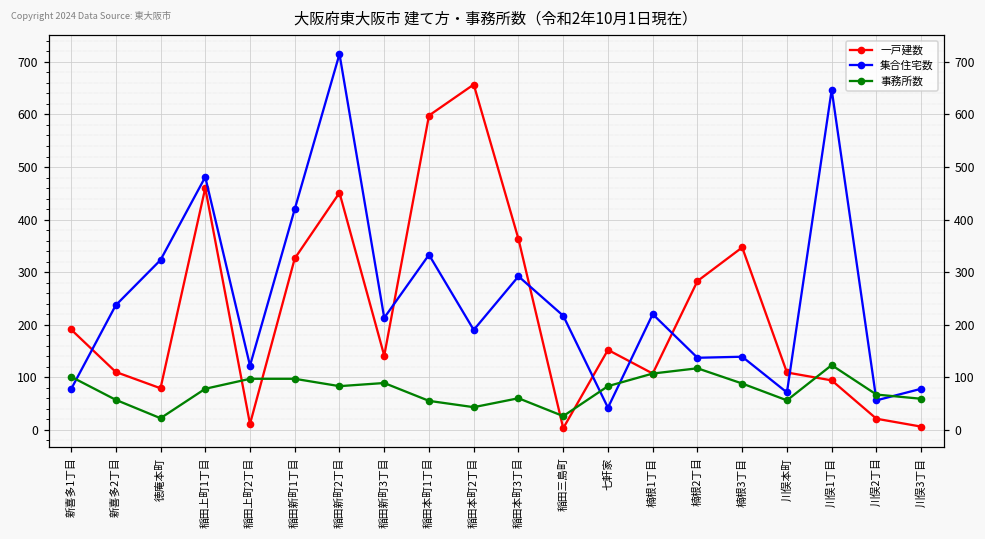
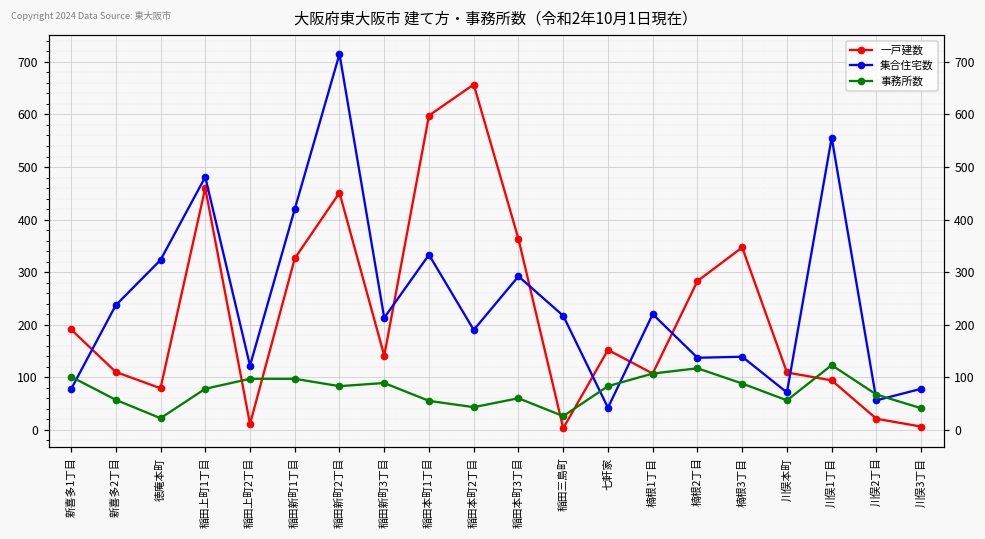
集合住宅数, 川俣1丁目: 650 -> 560
事務所数, 川俣3丁目: 60 -> 40
